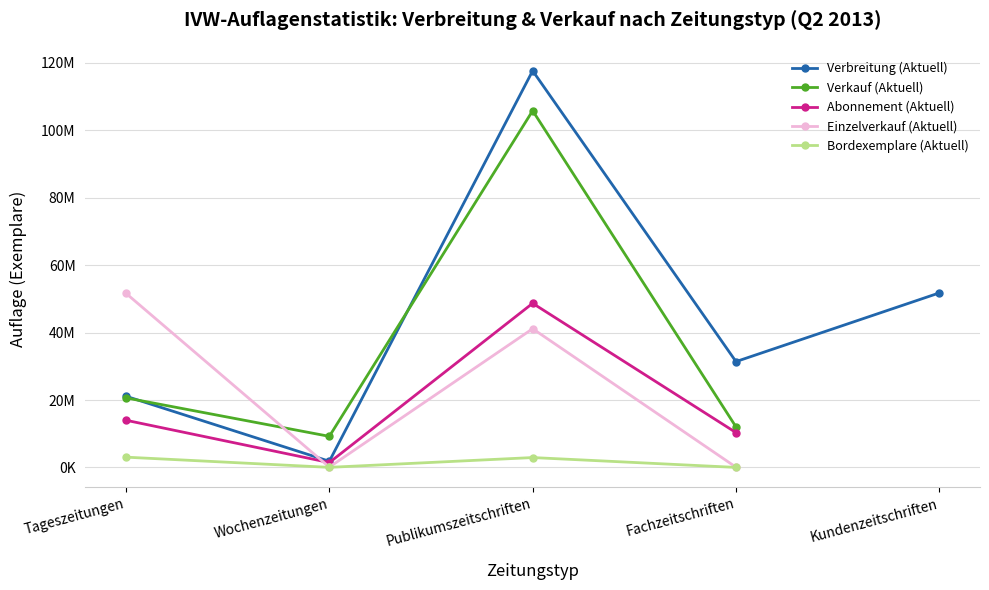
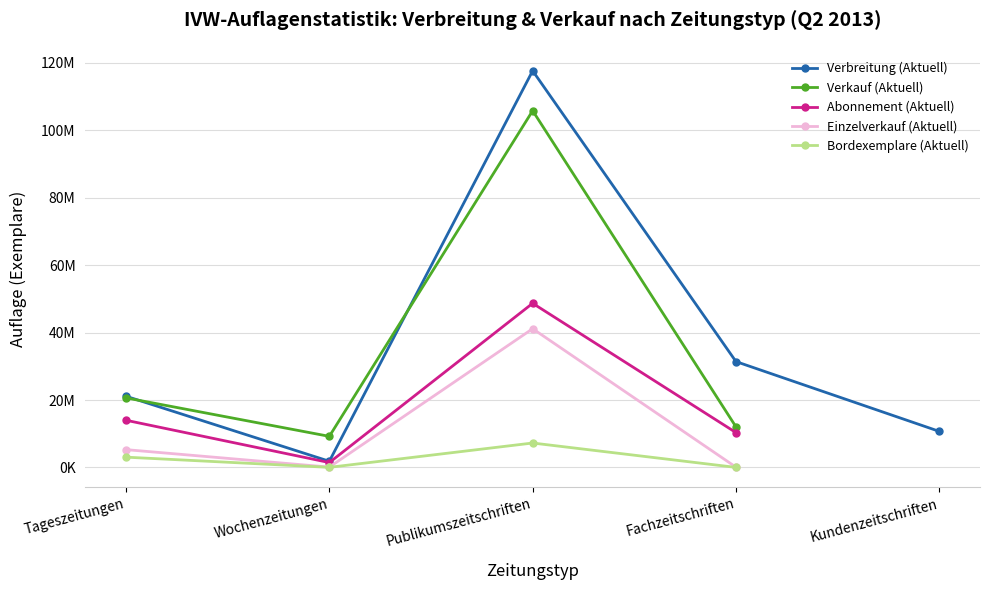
Einzelverkauf (Aktuell), Tageszeitungen: 52000000 -> 5000000
Bordexemplare (Aktuell), Publikumszeitschriften: 3000000 -> 7000000
Verbreitung (Aktuell), Kundenzeitschriften: 52000000 -> 11000000
